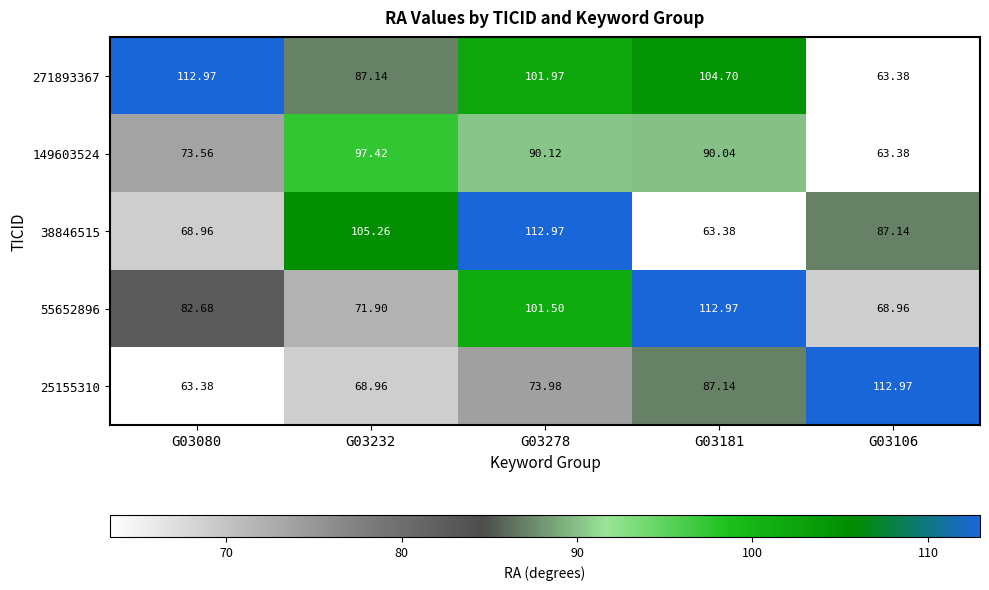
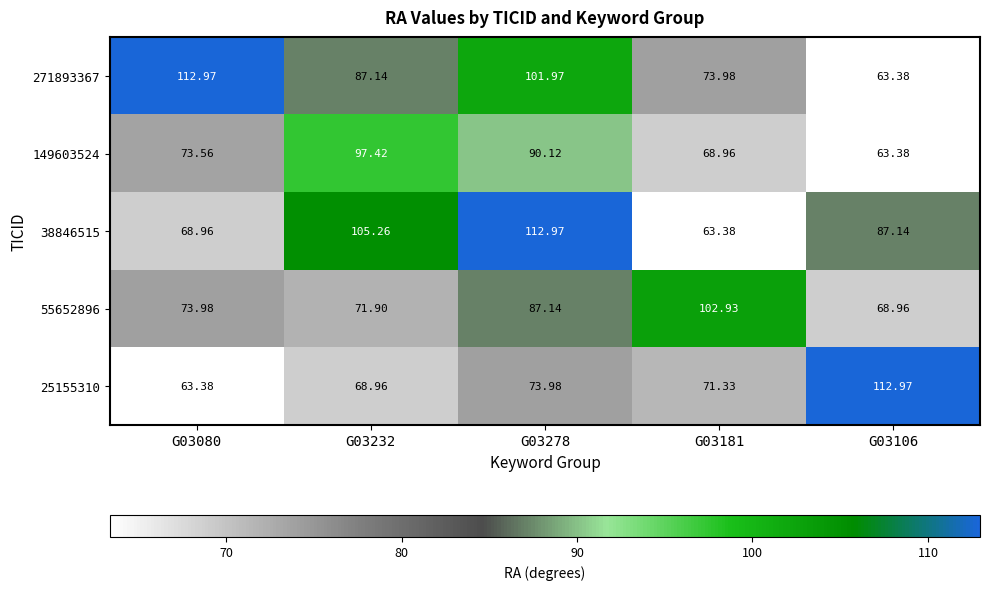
271893367, G03181: 104.70 -> 73.98
149603524, G03181: 90.04 -> 68.96
55652896, G03080: 82.68 -> 73.98
55652896, G03278: 101.50 -> 87.14
55652896, G03181: 112.97 -> 102.93
25155310, G03181: 87.14 -> 71.33
